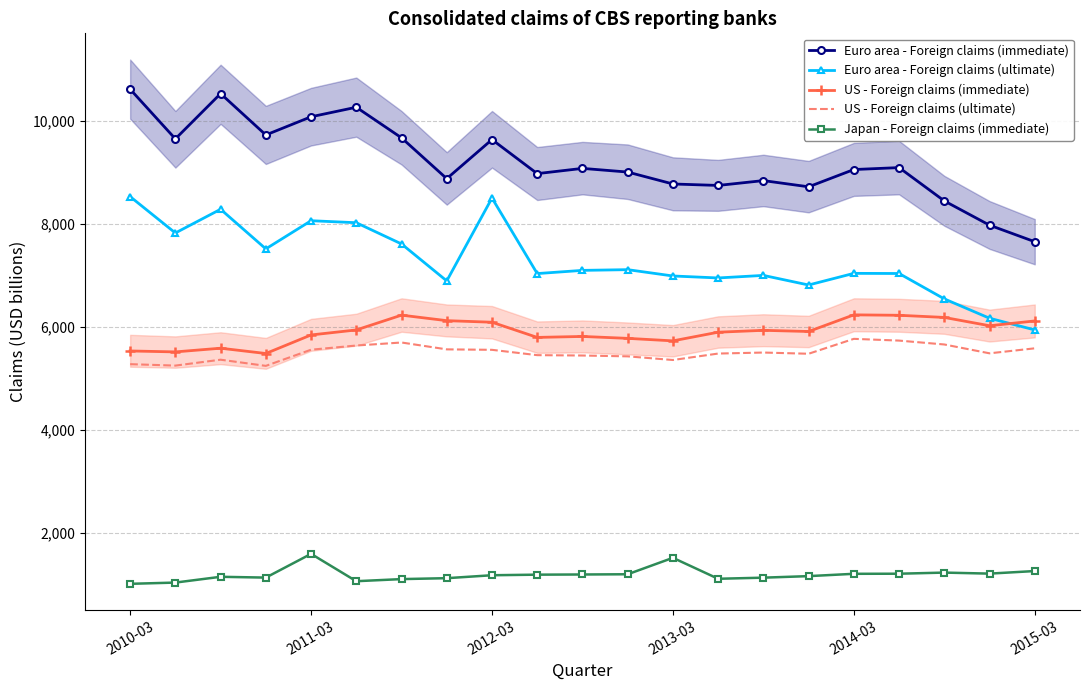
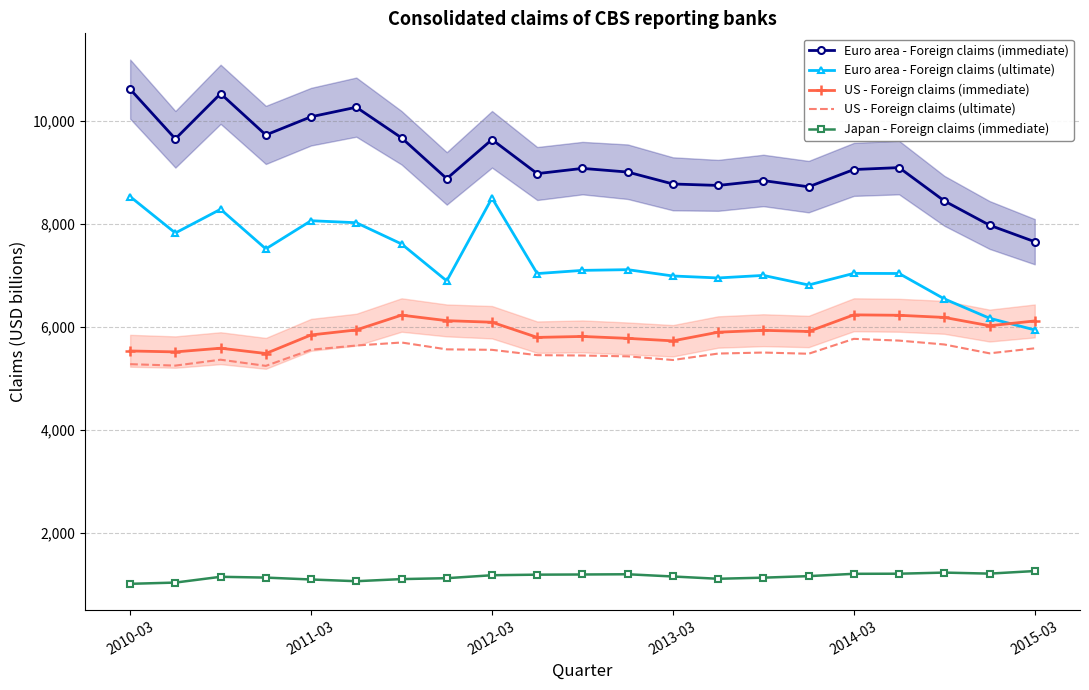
Japan - Foreign claims (immediate), 2011-03: 1,600 -> 1,100
Japan - Foreign claims (immediate), 2013-03: 1,500 -> 1,200
